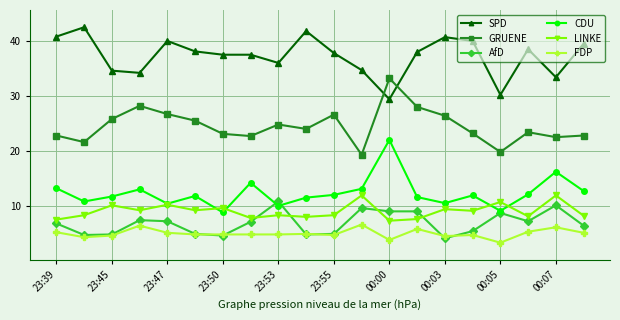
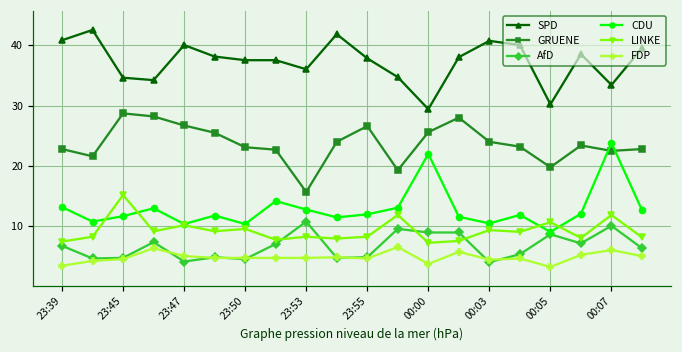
FDP, 23:39: 5 -> 4
GRUENE, 23:45: 26 -> 29
LINKE, 23:45: 10 -> 15
AfD, 23:47: 7 -> 4
CDU, 23:50: 9 -> 10
GRUENE, 23:53: 25 -> 16
CDU, 23:53: 10 -> 13
GRUENE, 00:00: 33 -> 26
GRUENE, 00:03: 26 -> 24
CDU, 00:07: 16 -> 24
